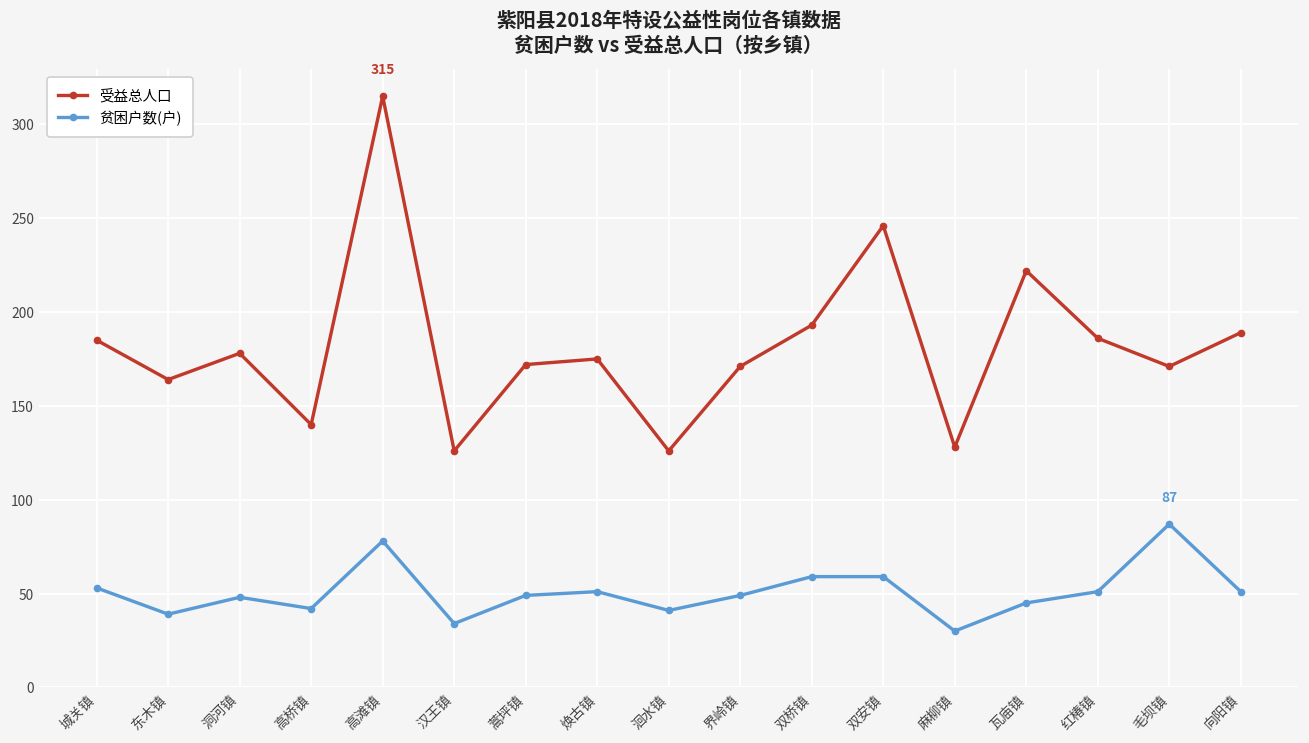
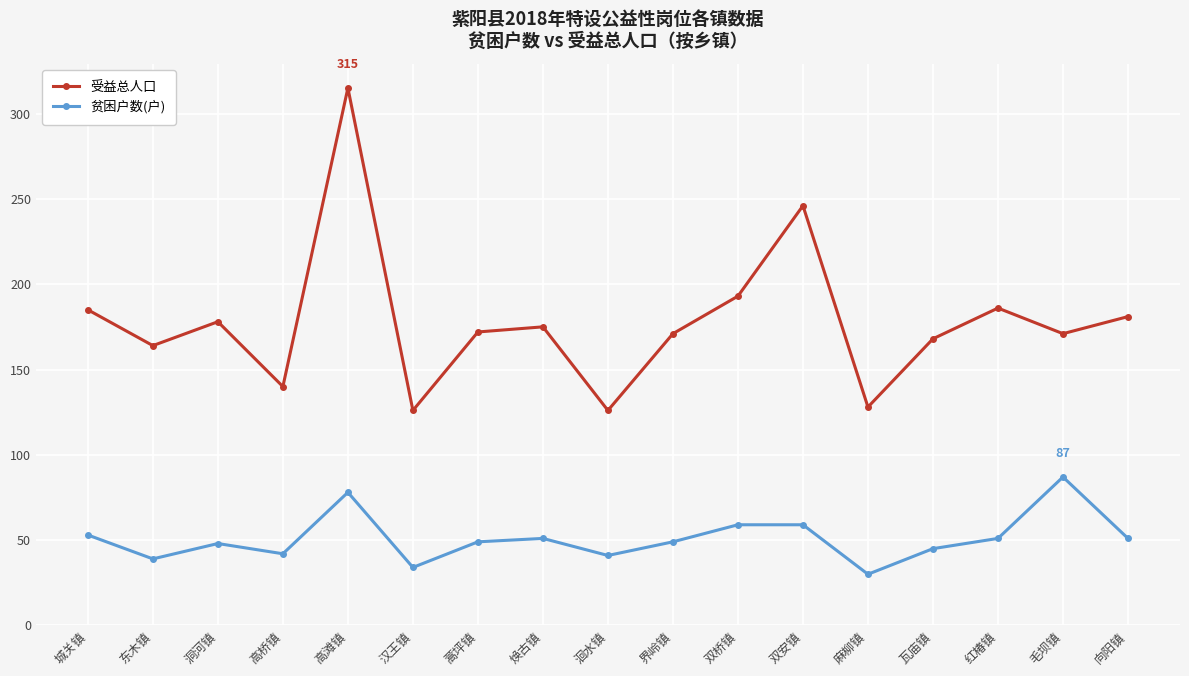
受益总人口, 瓦庙镇: 222 -> 168
受益总人口, 向阳镇: 189 -> 181
